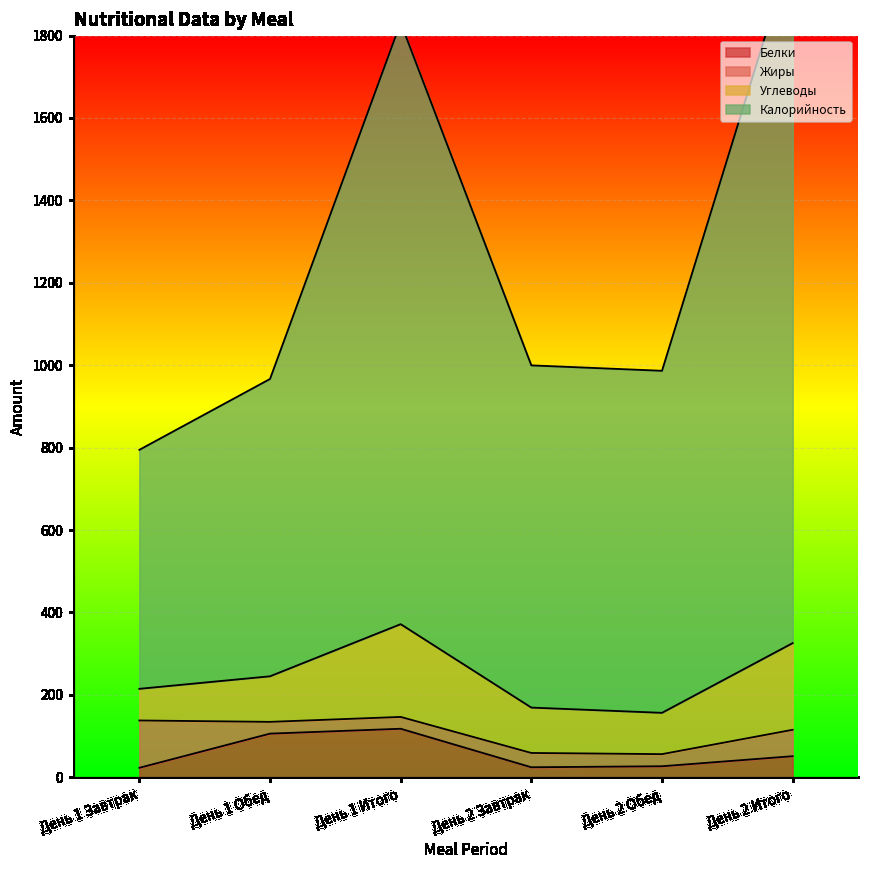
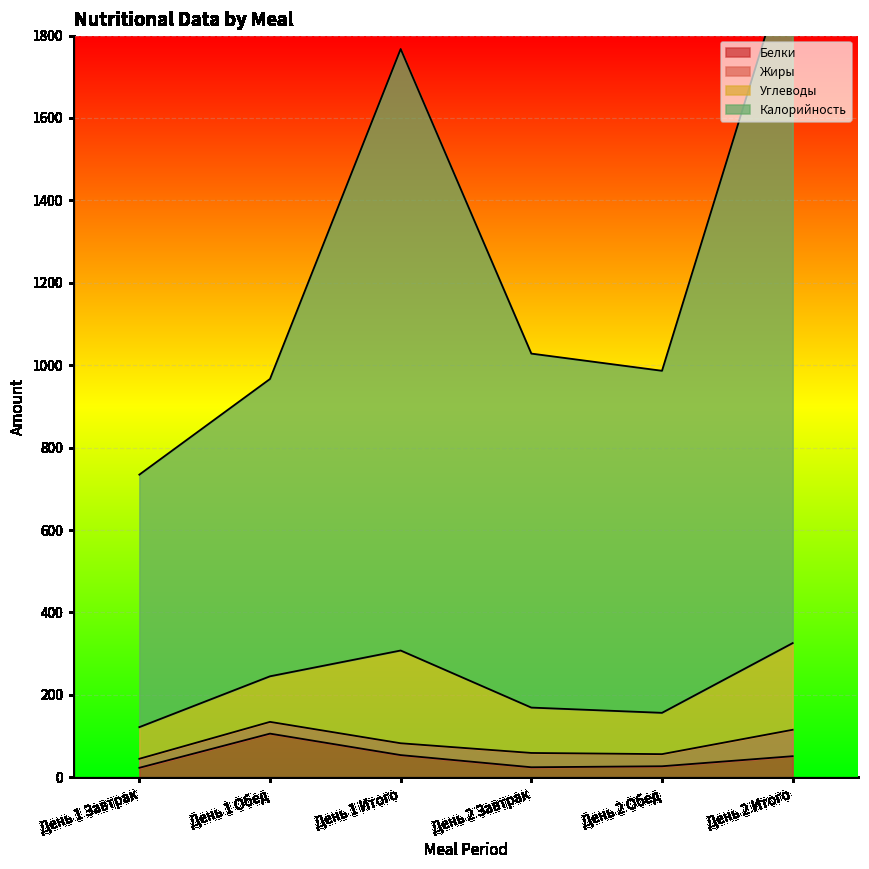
Жиры, День 1 Завтрак: 110 -> 20
Калорийность, День 1 Завтрак: 580 -> 610
Белки, День 1 Итого: 120 -> 50
Калорийность, День 2 Завтрак: 830 -> 860
